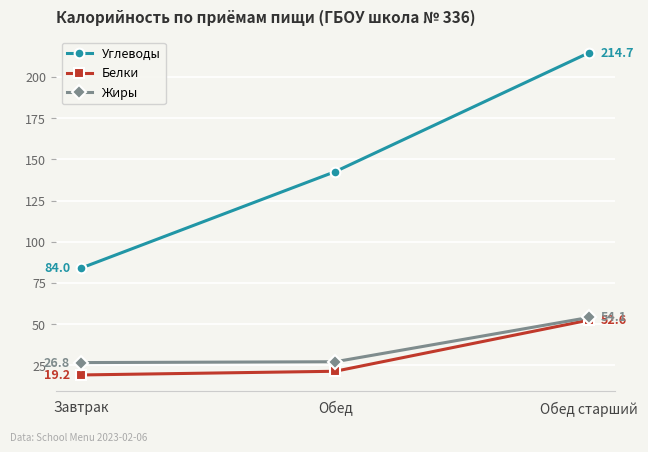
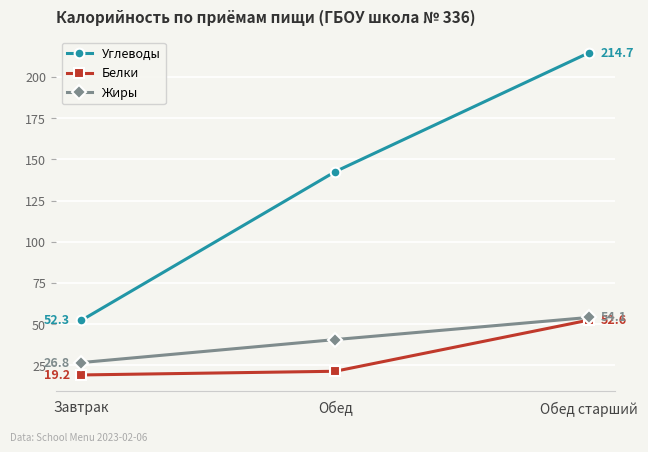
Углеводы, Завтрак: 84.0 -> 52.3
Жиры, Обед: 27 -> 41
